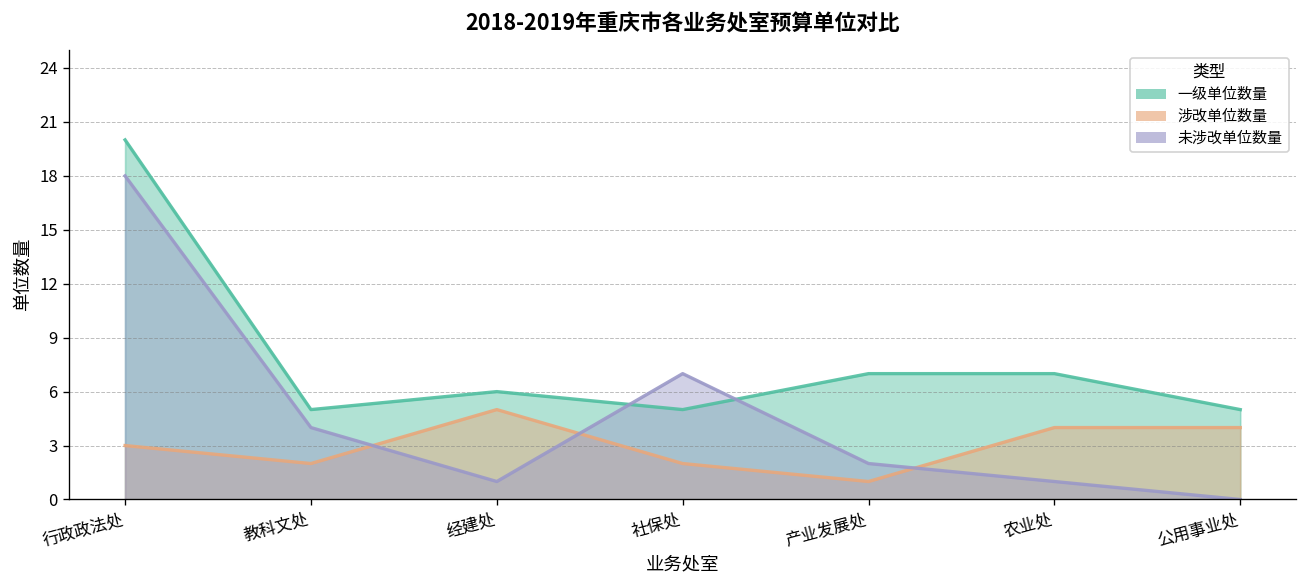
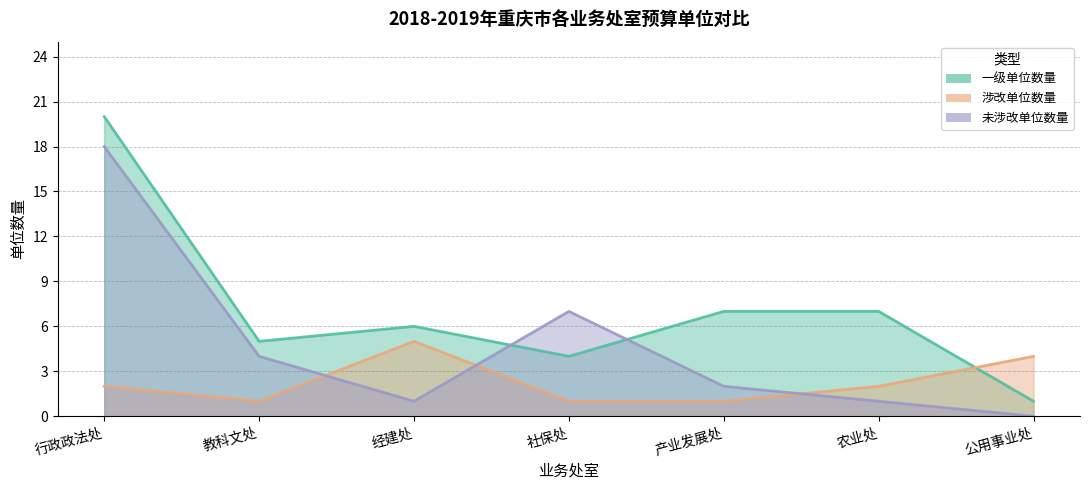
涉改单位数量, 行政政法处: 3 -> 2
涉改单位数量, 教科文处: 2 -> 1
一级单位数量, 社保处: 5 -> 4
涉改单位数量, 社保处: 2 -> 1
涉改单位数量, 农业处: 4 -> 2
一级单位数量, 公用事业处: 5 -> 1
